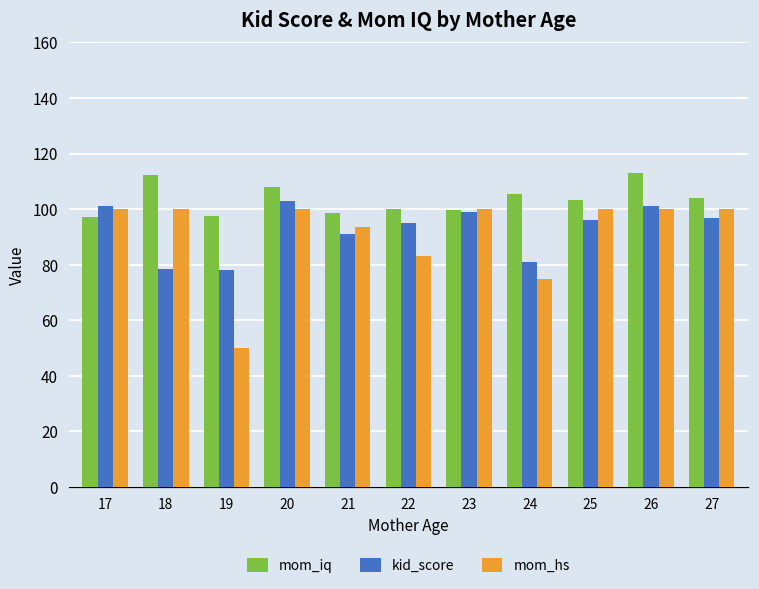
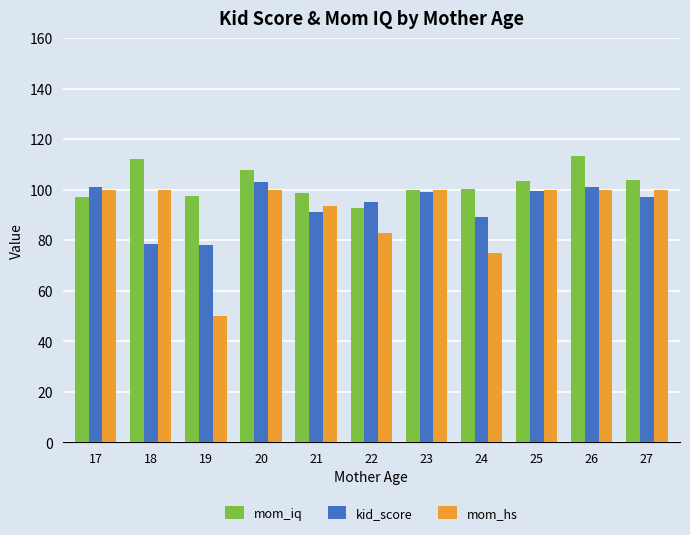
mom_iq, 22: 100 -> 93
mom_iq, 24: 105 -> 100
kid_score, 24: 81 -> 89
kid_score, 25: 96 -> 100
